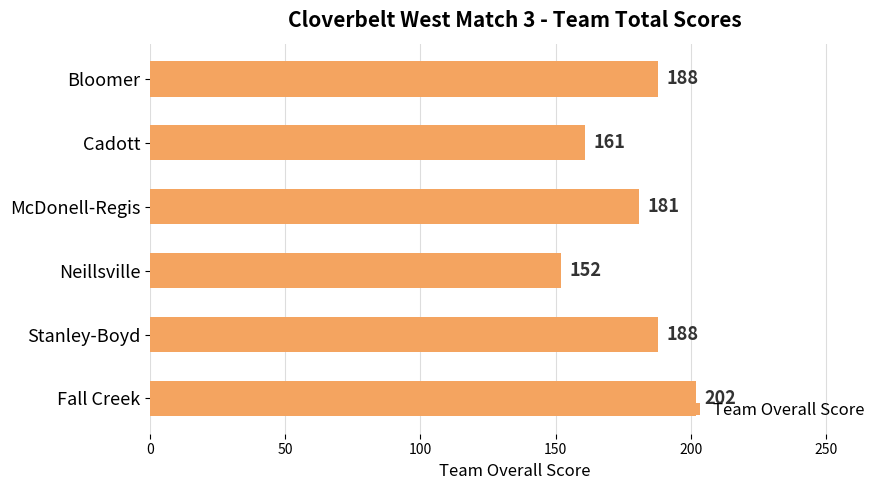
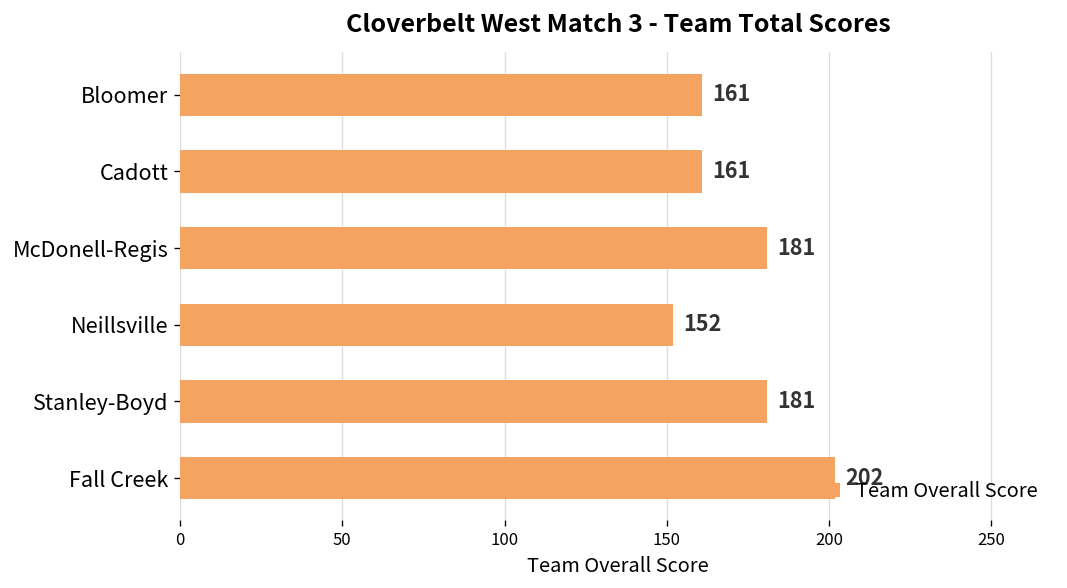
Bloomer: 188 -> 161
Stanley-Boyd: 188 -> 181
